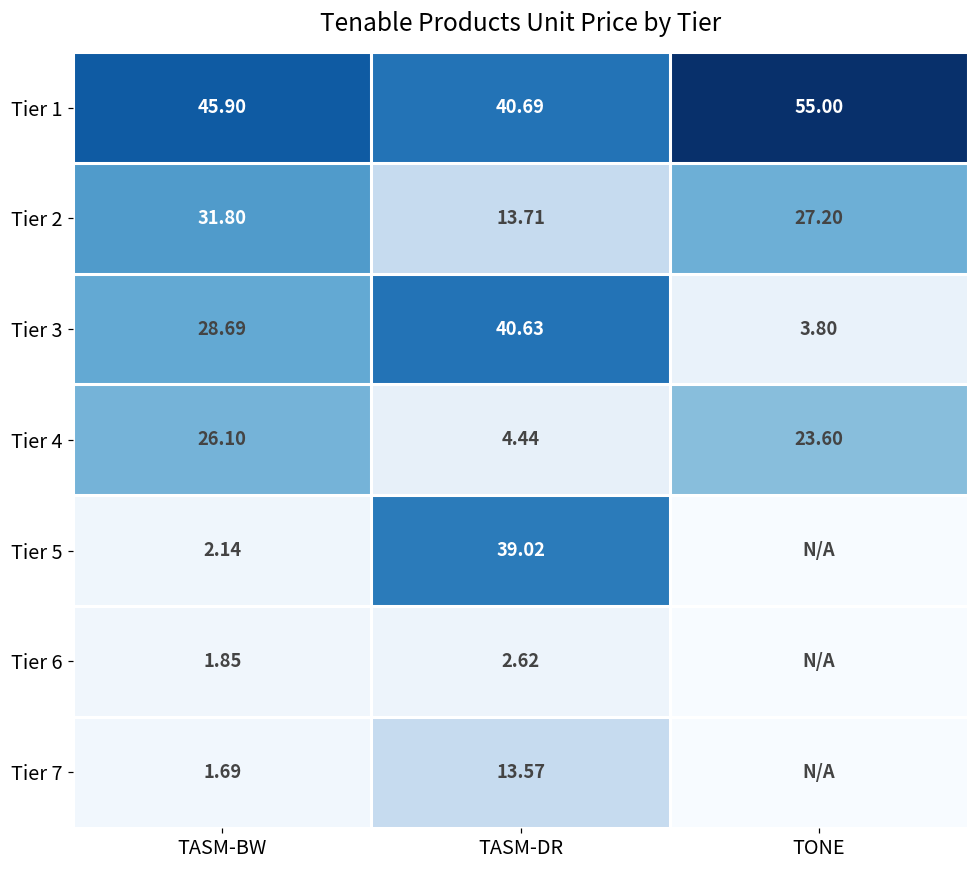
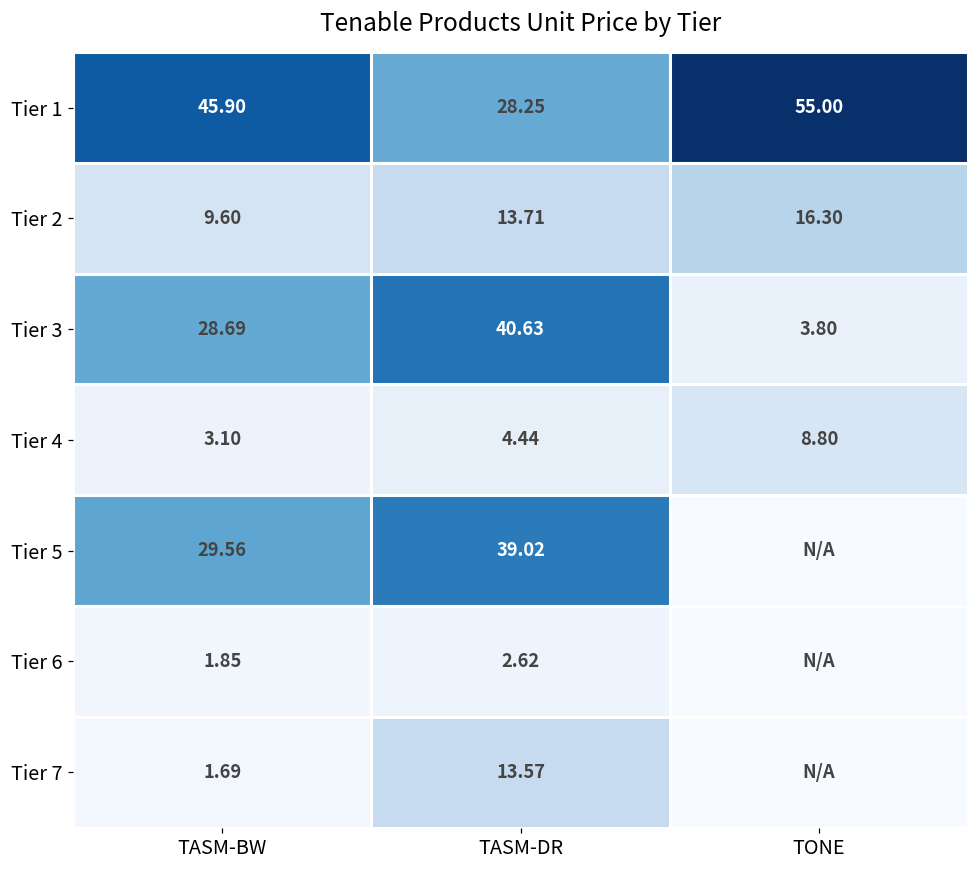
Tier 1, TASM-DR: 40.69 -> 28.25
Tier 2, TASM-BW: 31.80 -> 9.60
Tier 2, TONE: 27.20 -> 16.30
Tier 4, TASM-BW: 26.10 -> 3.10
Tier 4, TONE: 23.60 -> 8.80
Tier 5, TASM-BW: 2.14 -> 29.56
